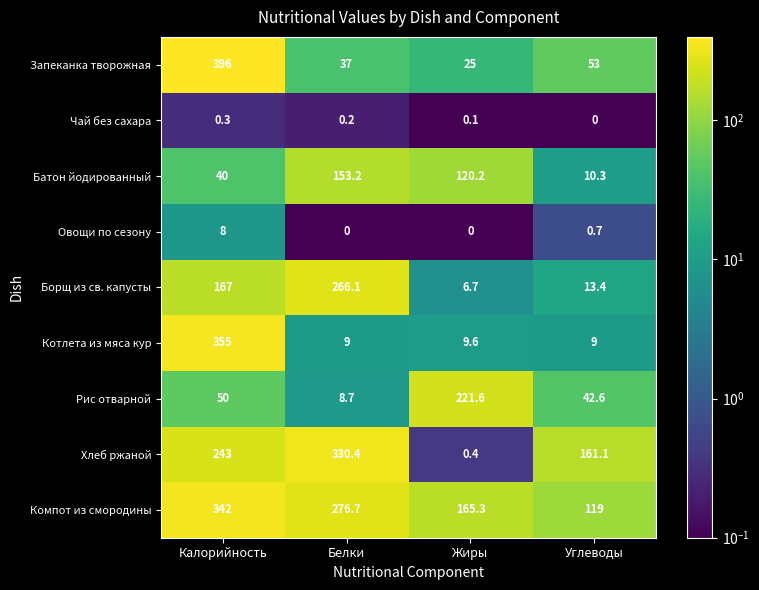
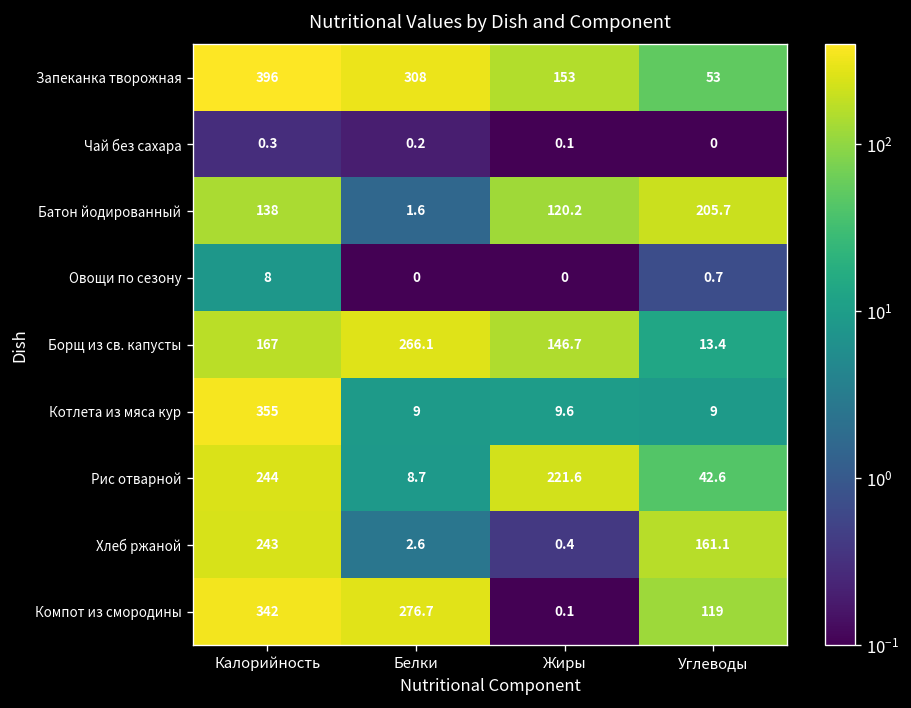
Запеканка творожная, Белки: 37 -> 308
Запеканка творожная, Жиры: 25 -> 153
Батон йодированный, Калорийность: 40 -> 138
Батон йодированный, Белки: 153.2 -> 1.6
Батон йодированный, Углеводы: 10.3 -> 205.7
Борщ из св. капусты, Жиры: 6.7 -> 146.7
Рис отварной, Калорийность: 50 -> 244
Хлеб ржаной, Белки: 330.4 -> 2.6
Компот из смородины, Жиры: 165.3 -> 0.1
